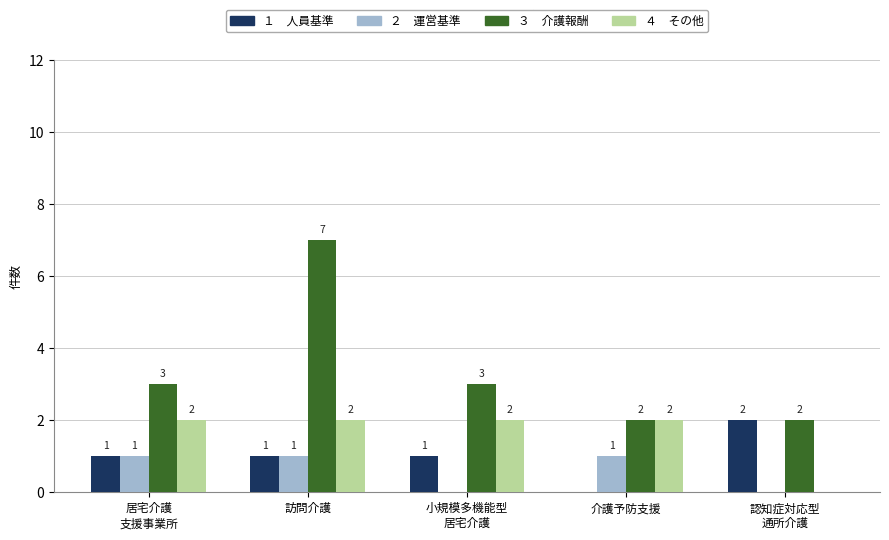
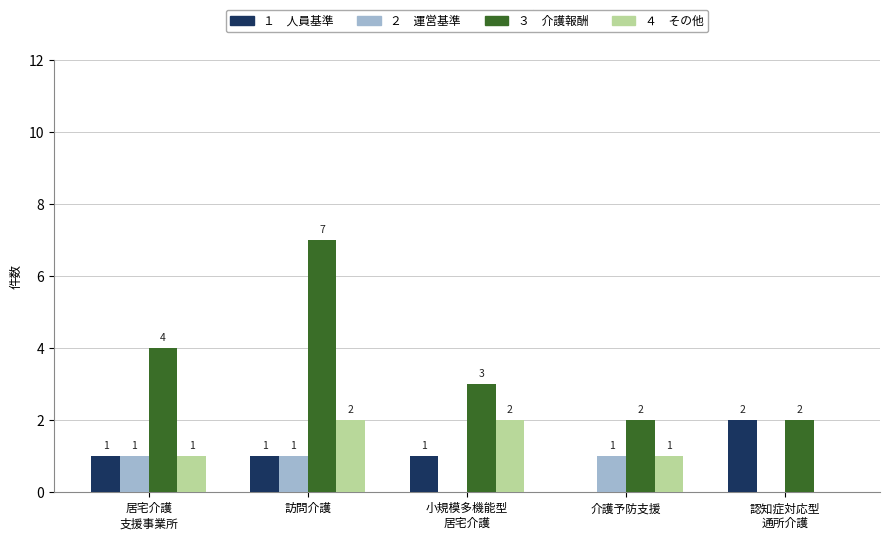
３ 介護報酬, 居宅介護 支援事業所: 3 -> 4
４ その他, 居宅介護 支援事業所: 2 -> 1
４ その他, 介護予防支援: 2 -> 1
